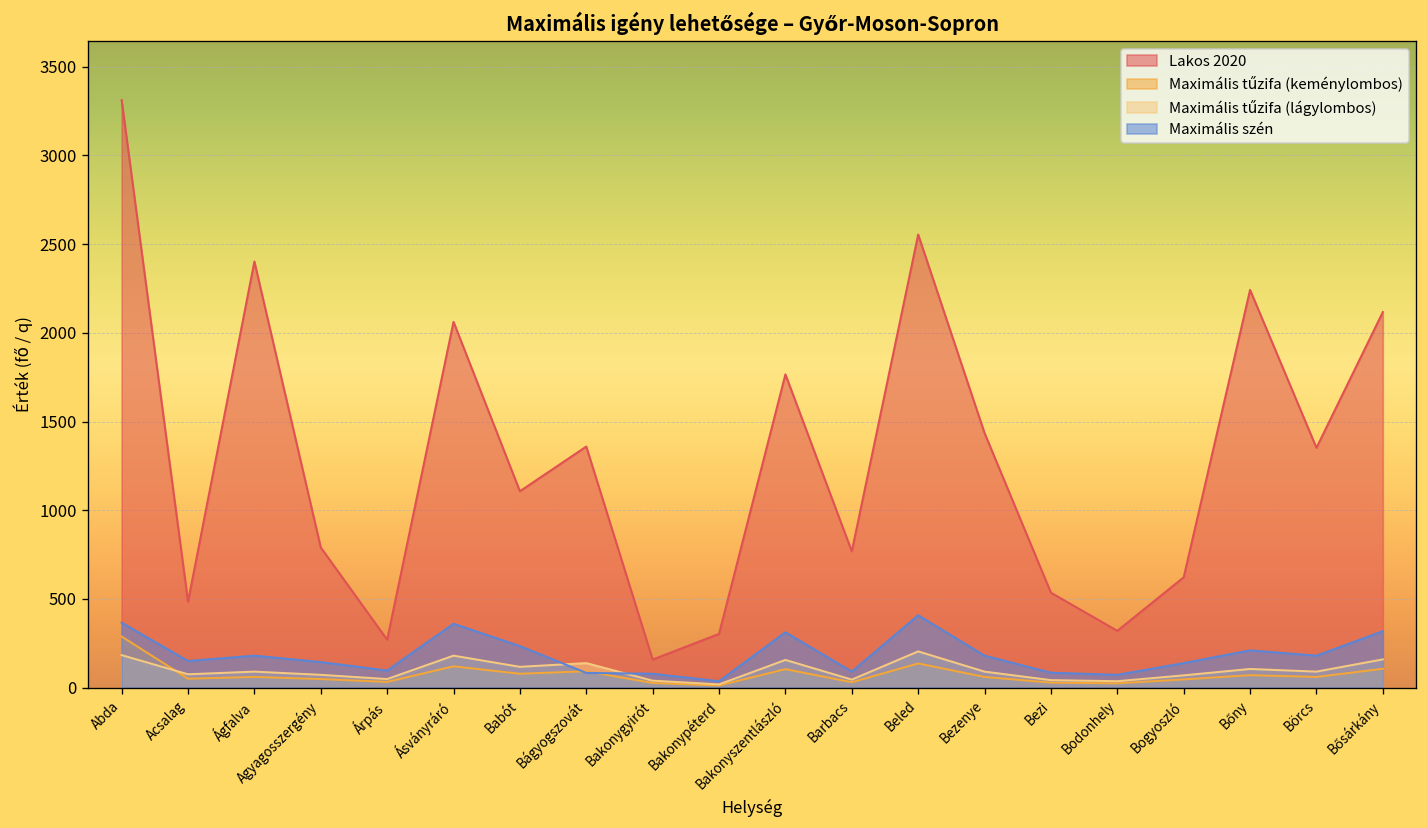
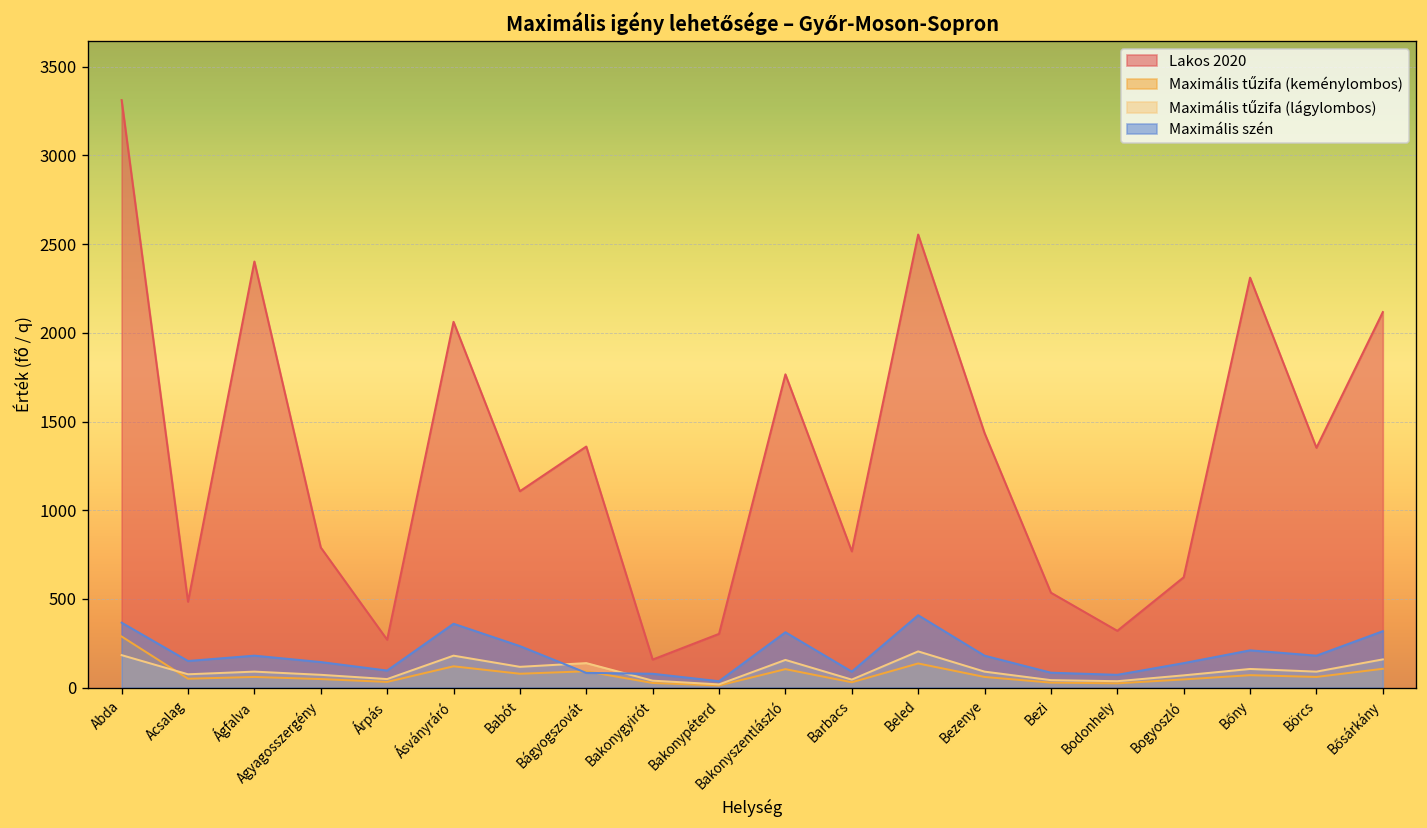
Lakos 2020, Bőny: 2240 -> 2310
